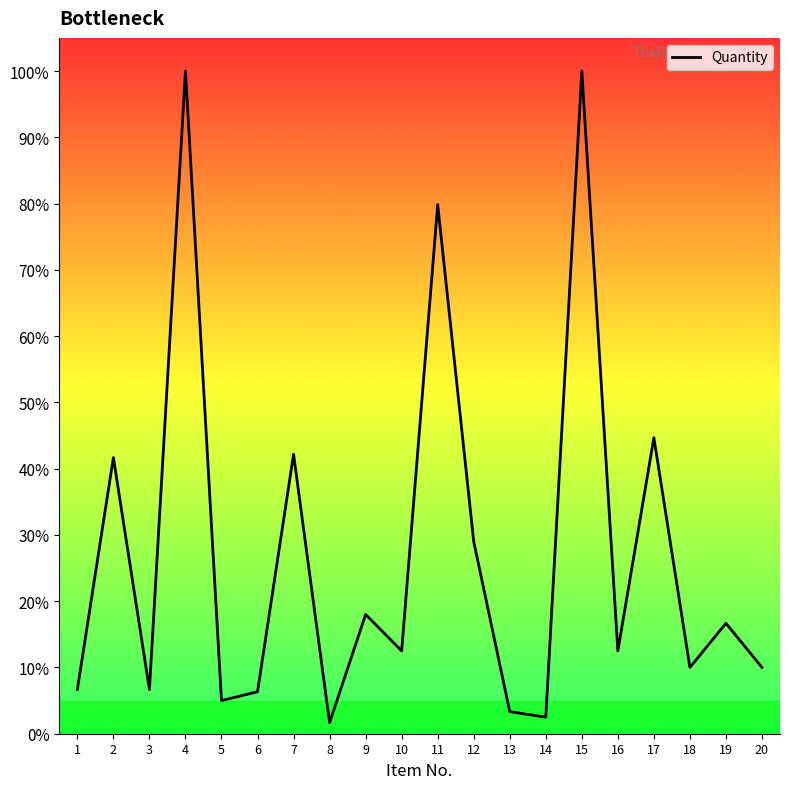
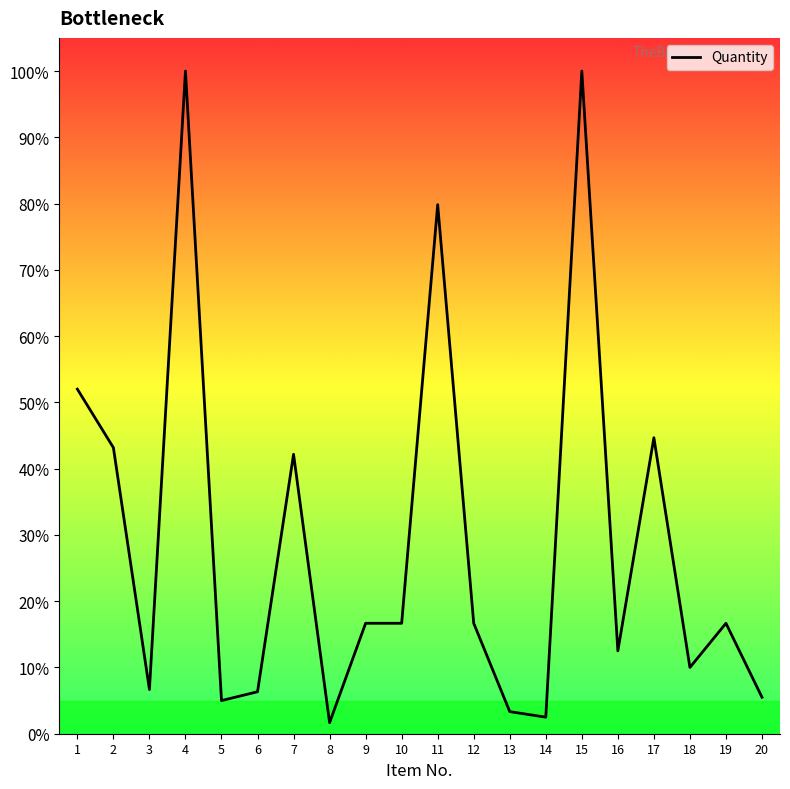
1: 7% -> 52%
2: 42% -> 43%
9: 18% -> 17%
10: 13% -> 17%
12: 29% -> 17%
20: 10% -> 6%
